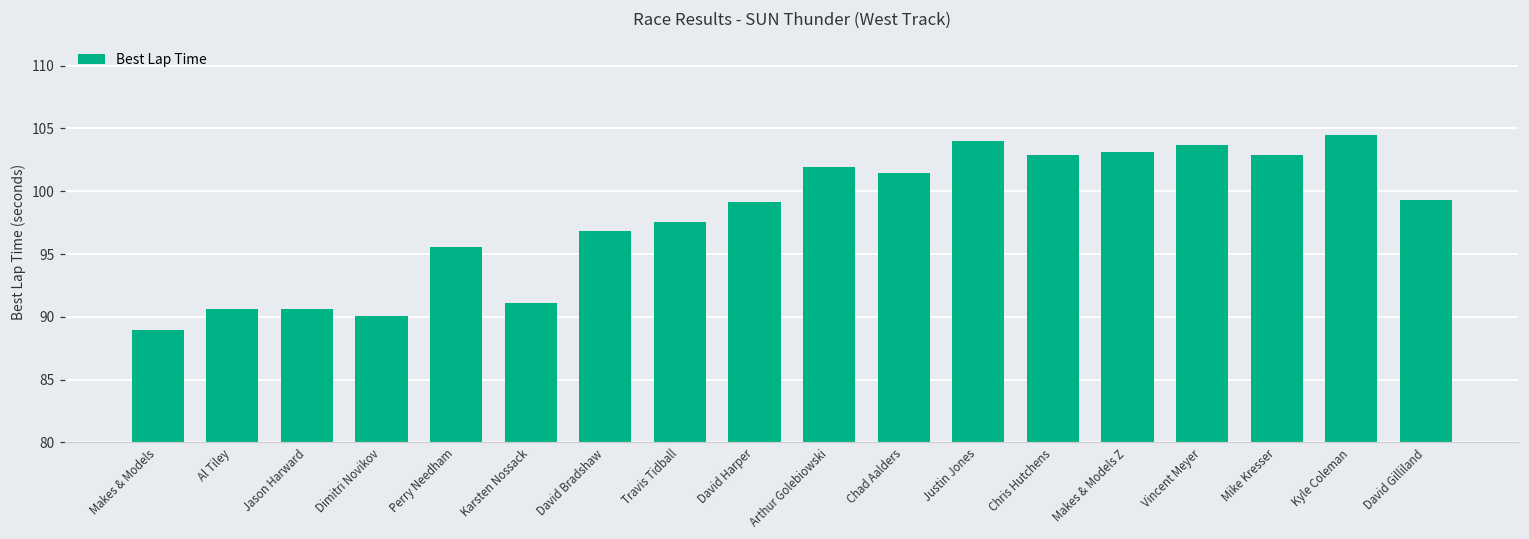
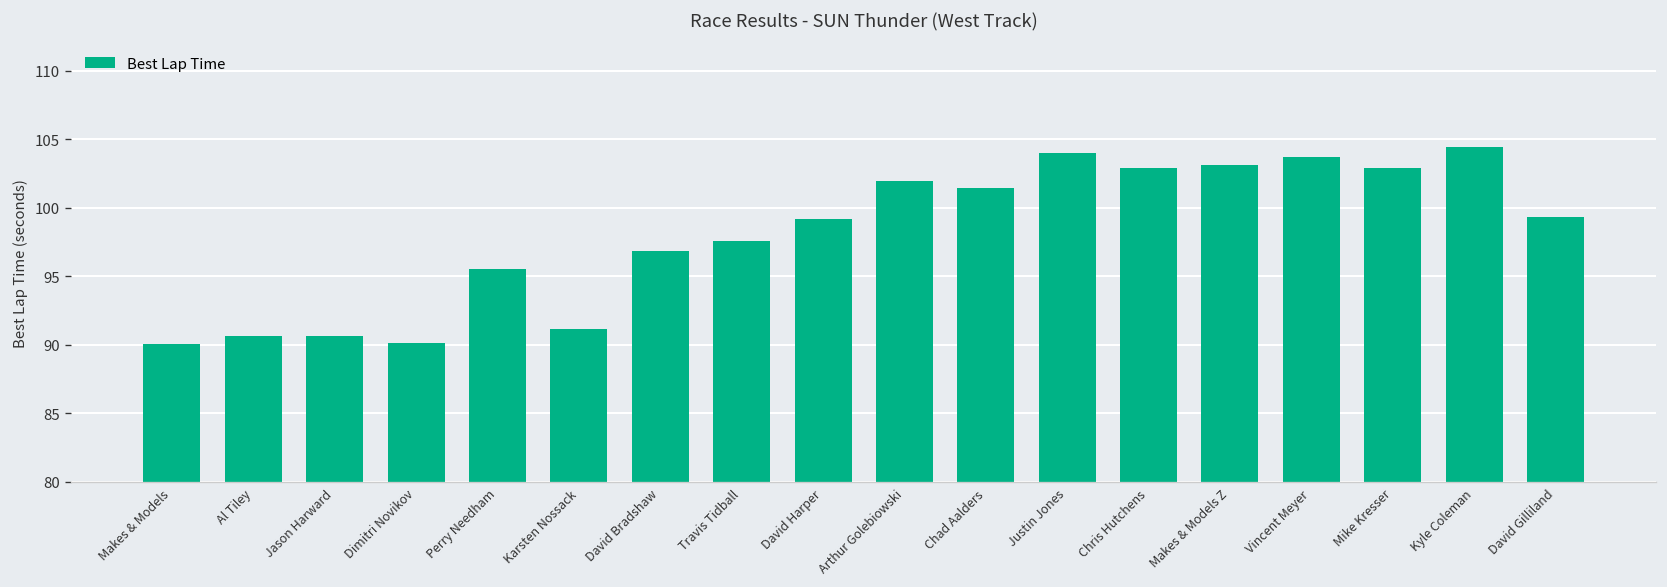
Makes & Models: 88.9 -> 90.1
